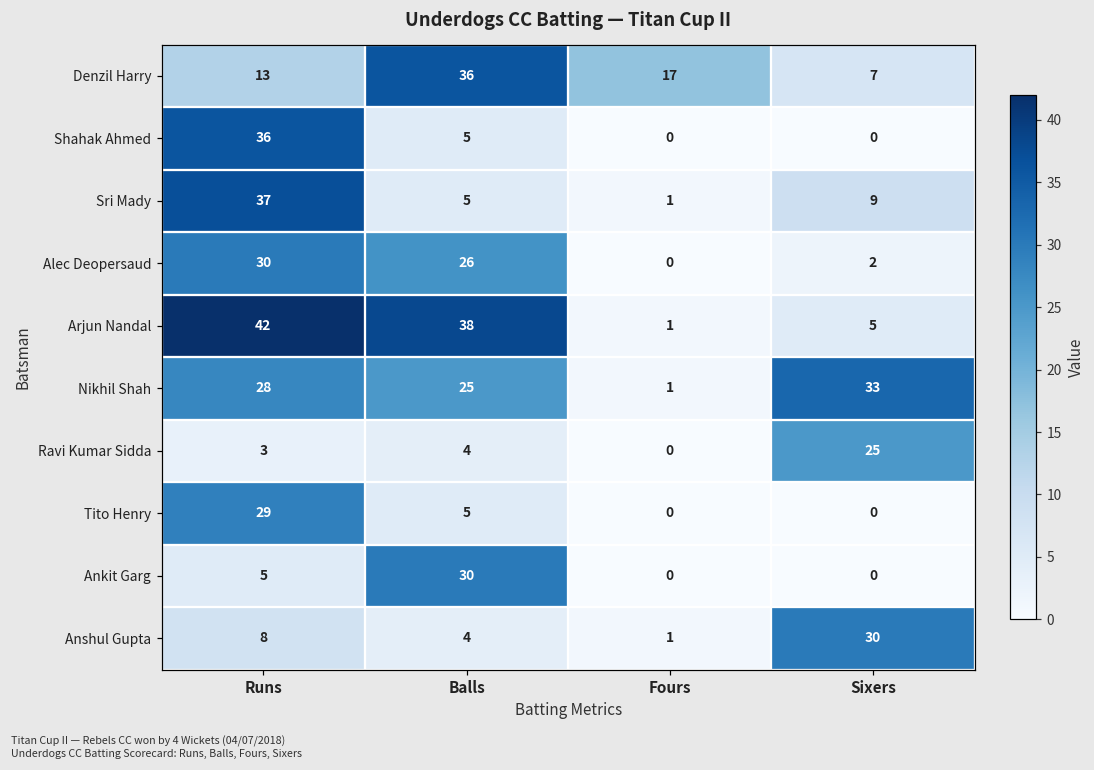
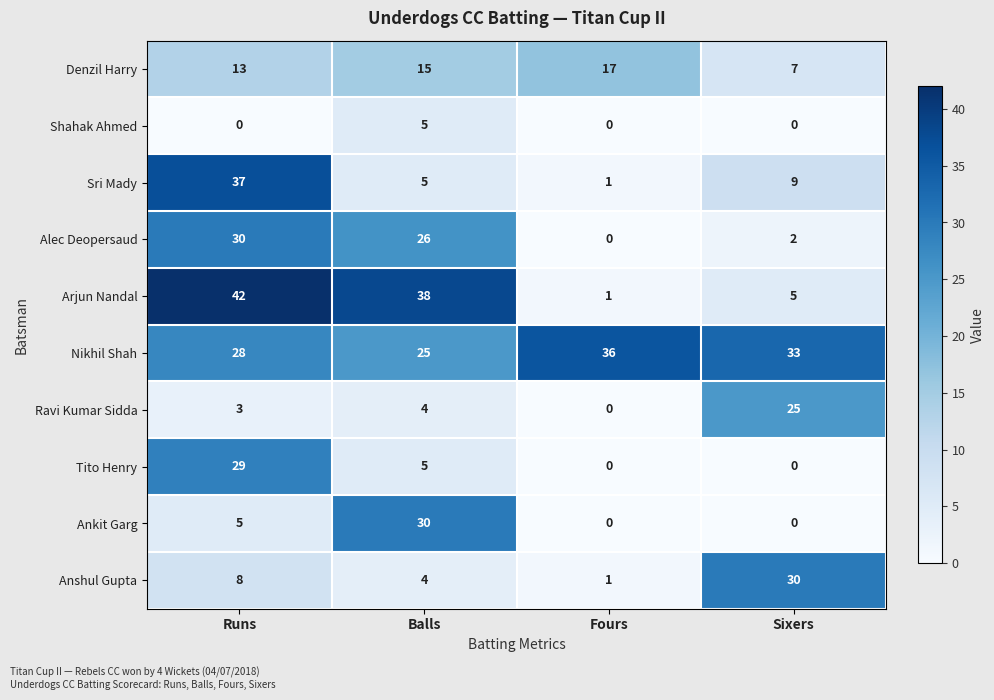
Denzil Harry, Balls: 36 -> 15
Shahak Ahmed, Runs: 36 -> 0
Nikhil Shah, Fours: 1 -> 36
